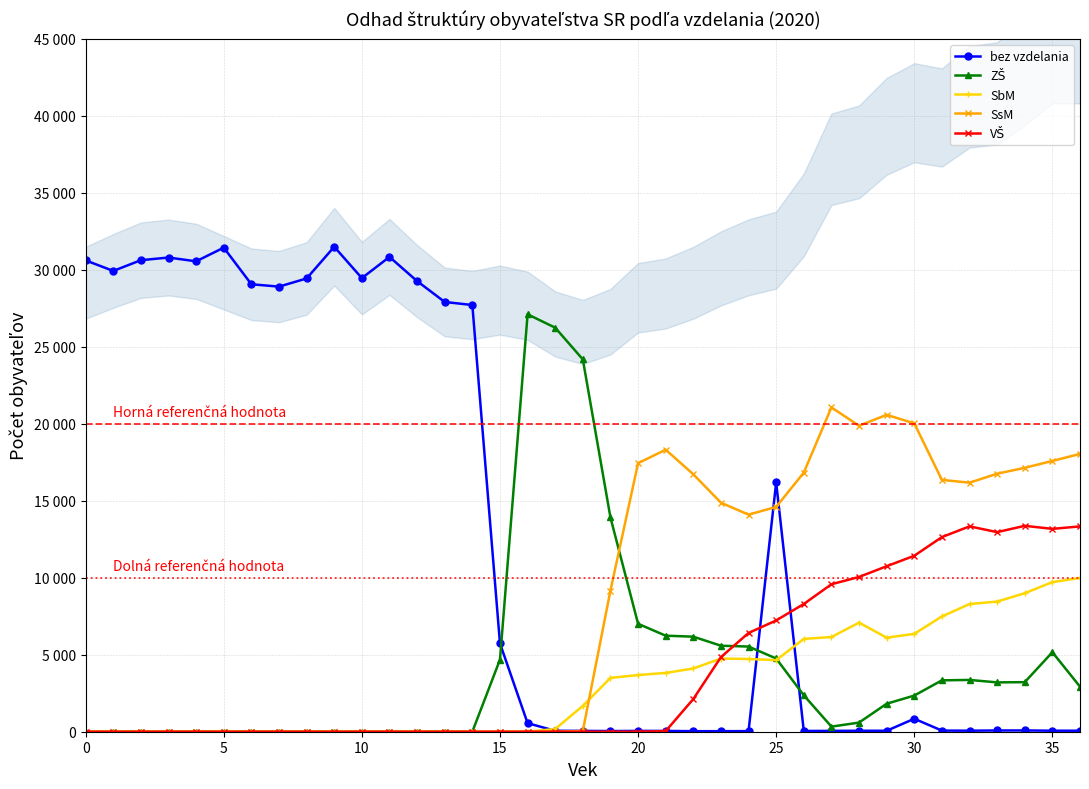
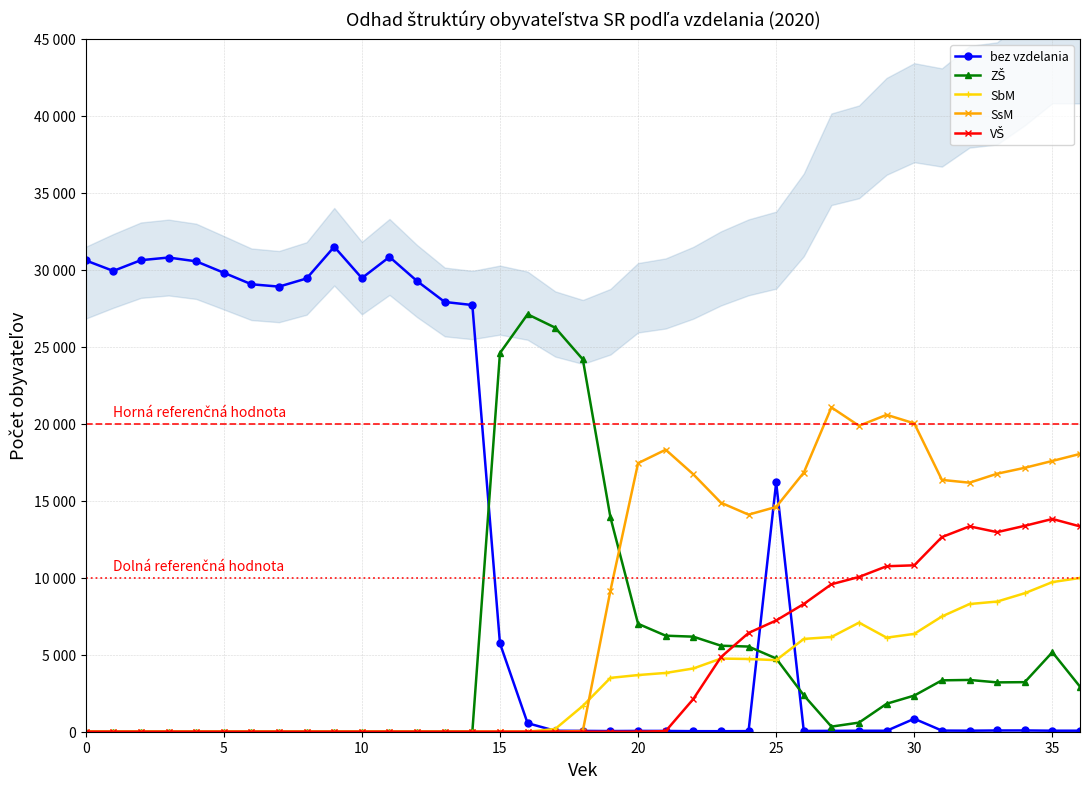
bez vzdelania, 5: 31400 -> 29800
ZŠ, 15: 4700 -> 24600
VŠ, 30: 11400 -> 10800
VŠ, 35: 13200 -> 13800
